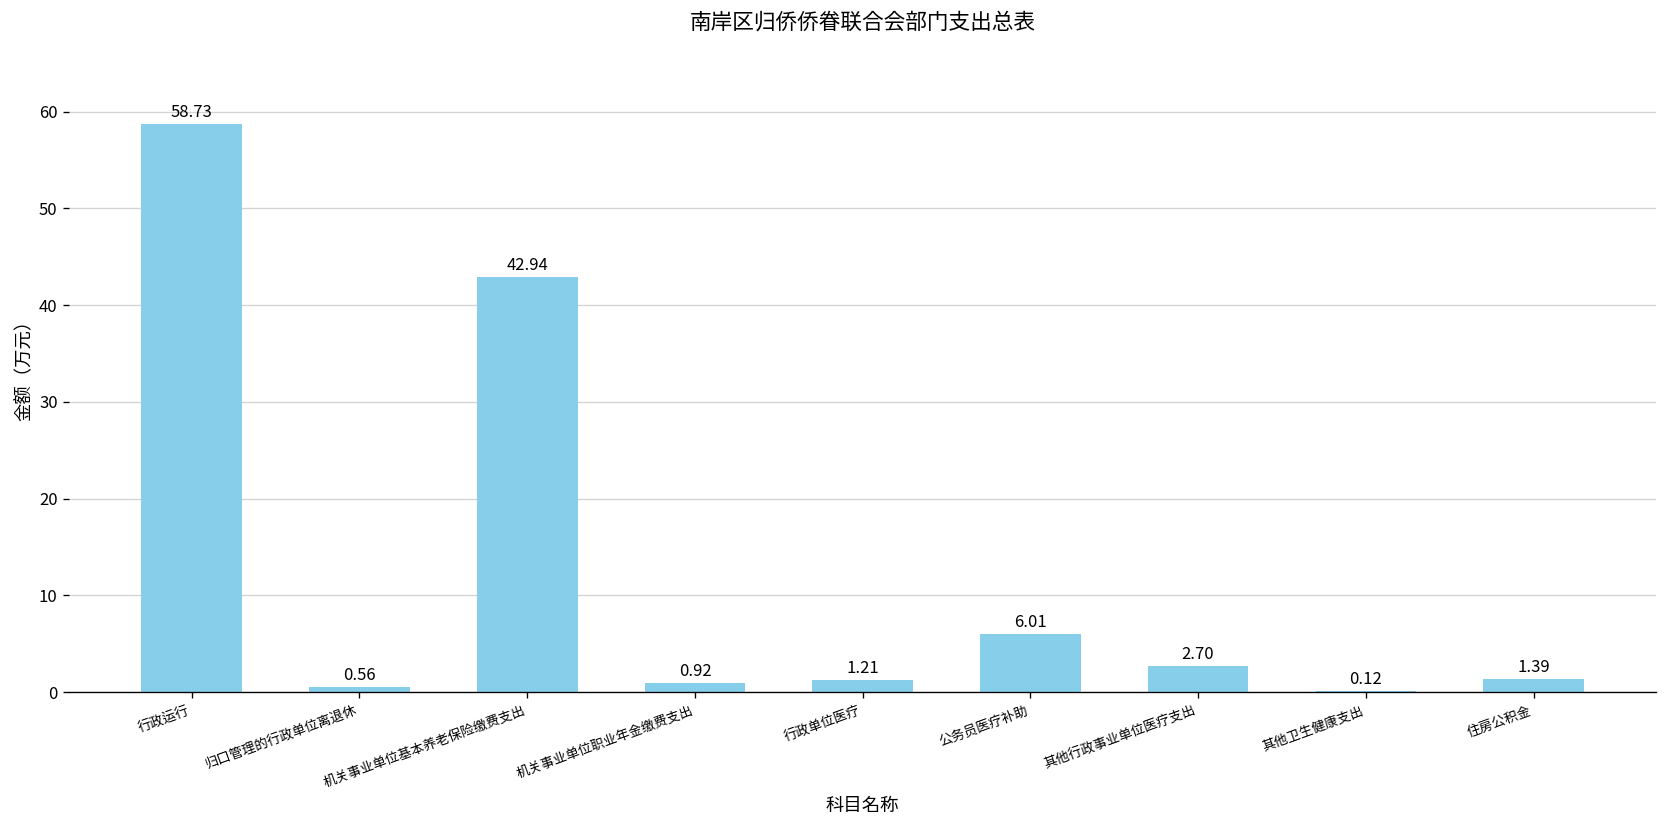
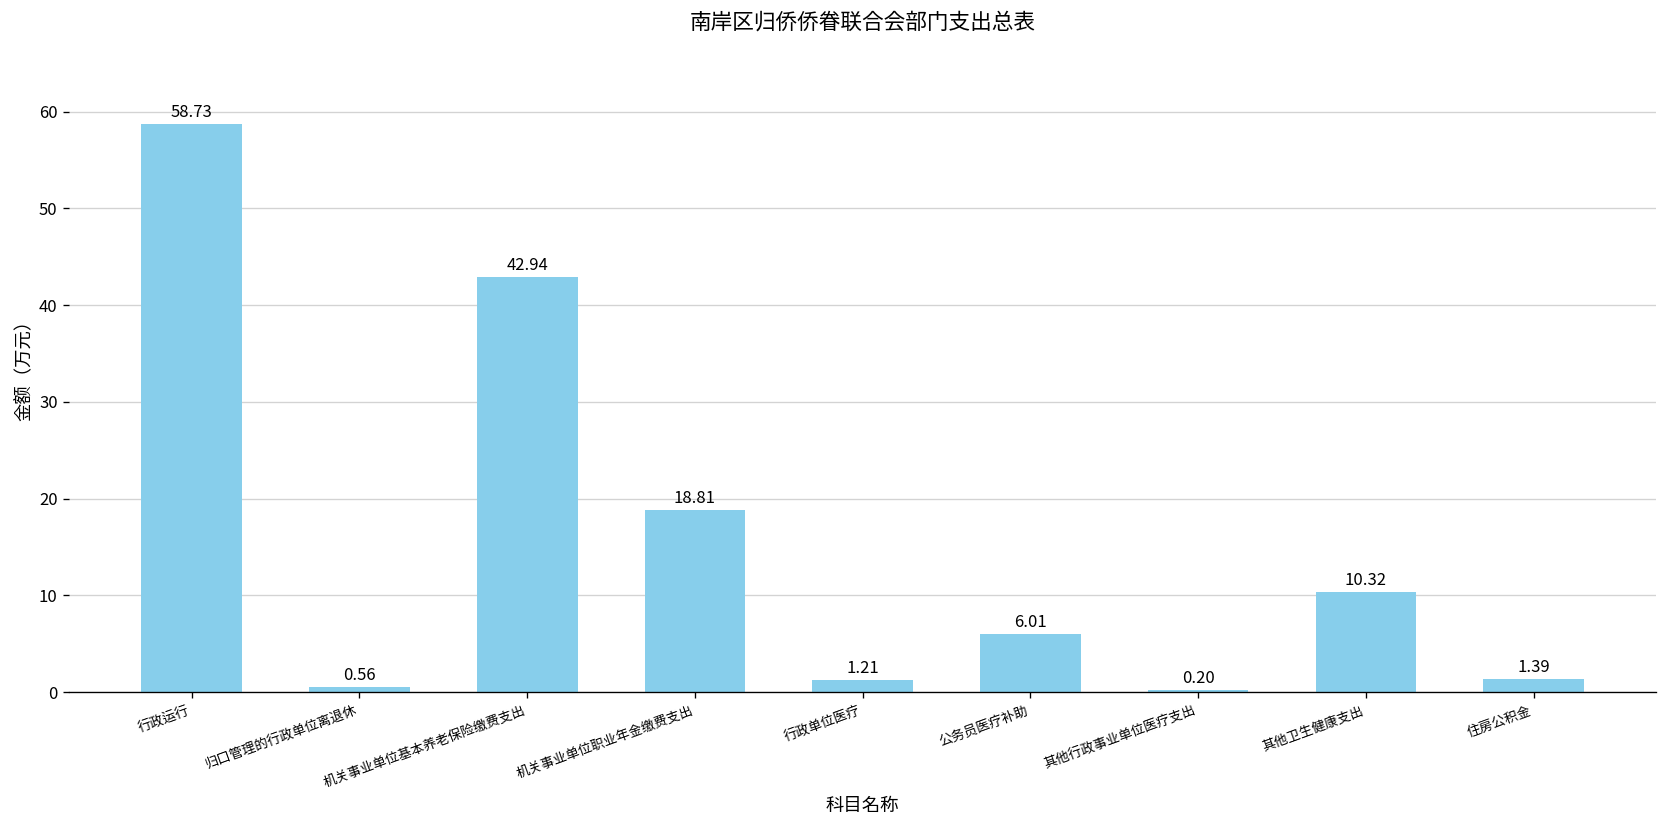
机关事业单位职业年金缴费支出: 0.92 -> 18.81
其他行政事业单位医疗支出: 2.70 -> 0.20
其他卫生健康支出: 0.12 -> 10.32
